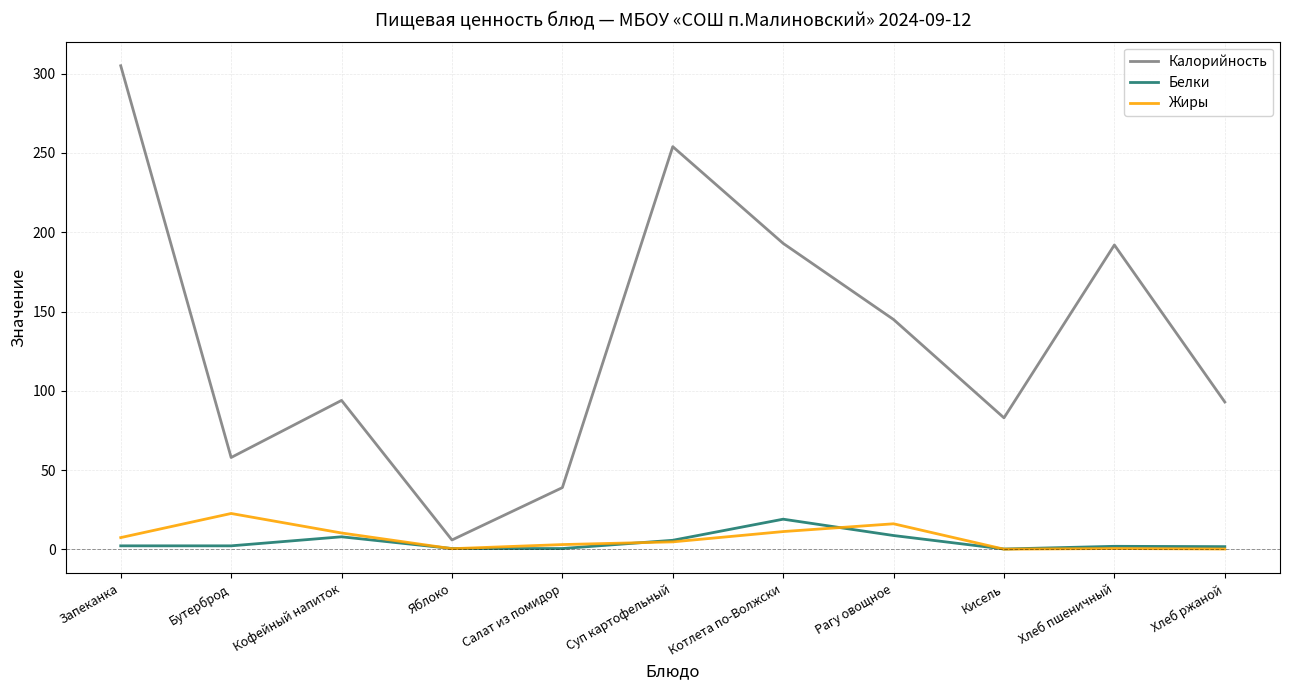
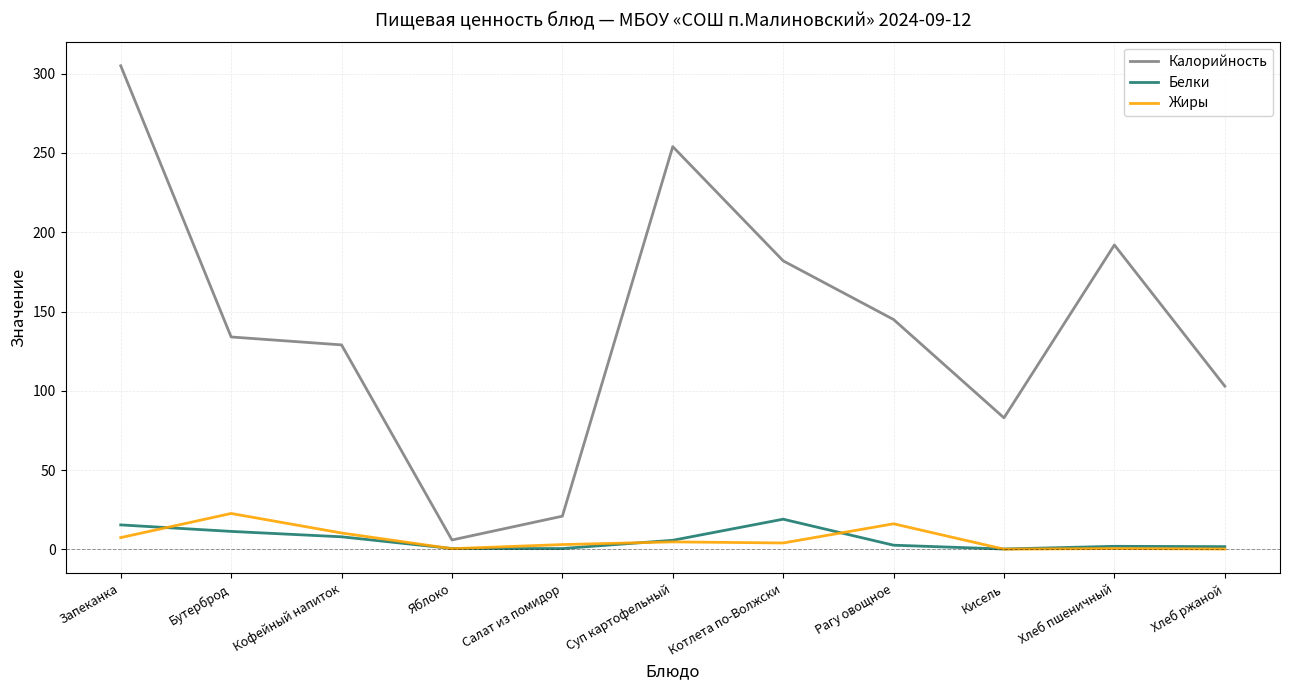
Белки, Запеканка: 2 -> 16
Калорийность, Бутерброд: 58 -> 134
Белки, Бутерброд: 2 -> 11
Калорийность, Кофейный напиток: 94 -> 129
Калорийность, Салат из помидор: 39 -> 21
Калорийность, Котлета по-Волжски: 193 -> 182
Жиры, Котлета по-Волжски: 11 -> 4
Белки, Рагу овощное: 9 -> 3
Калорийность, Хлеб ржаной: 93 -> 103
